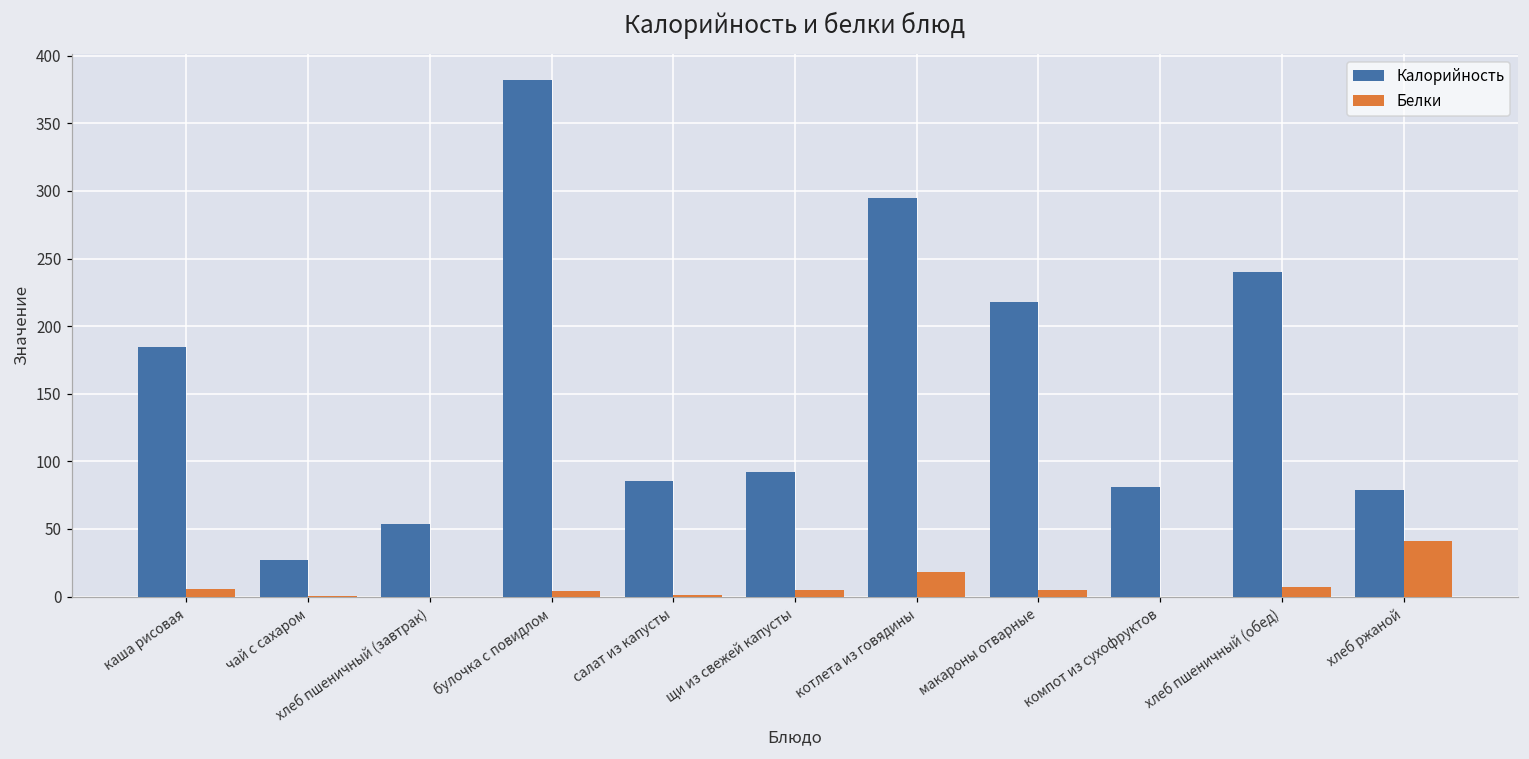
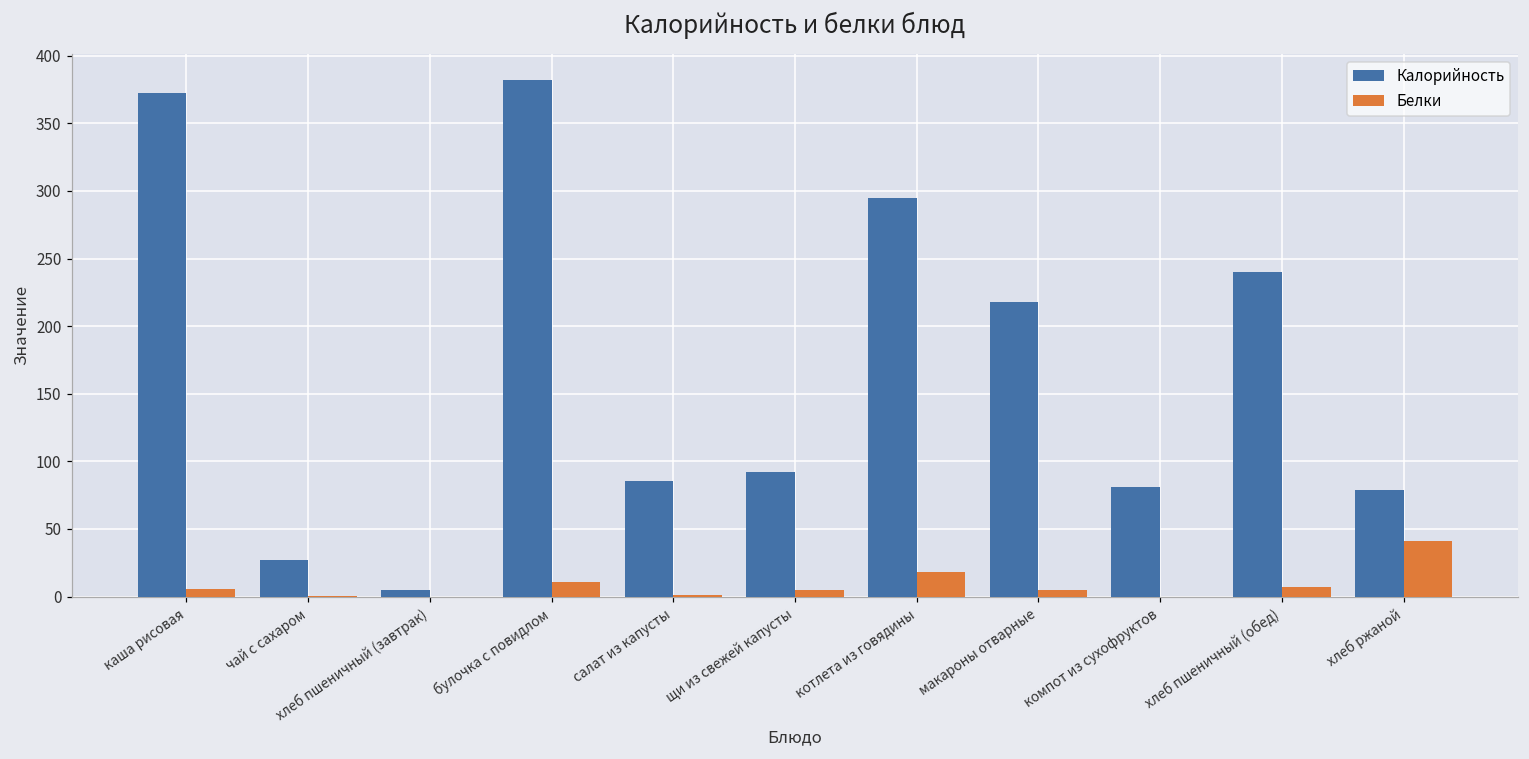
Калорийность, каша рисовая: 185 -> 372
Калорийность, хлеб пшеничный (завтрак): 54 -> 5
Белки, булочка с повидлом: 4 -> 11
